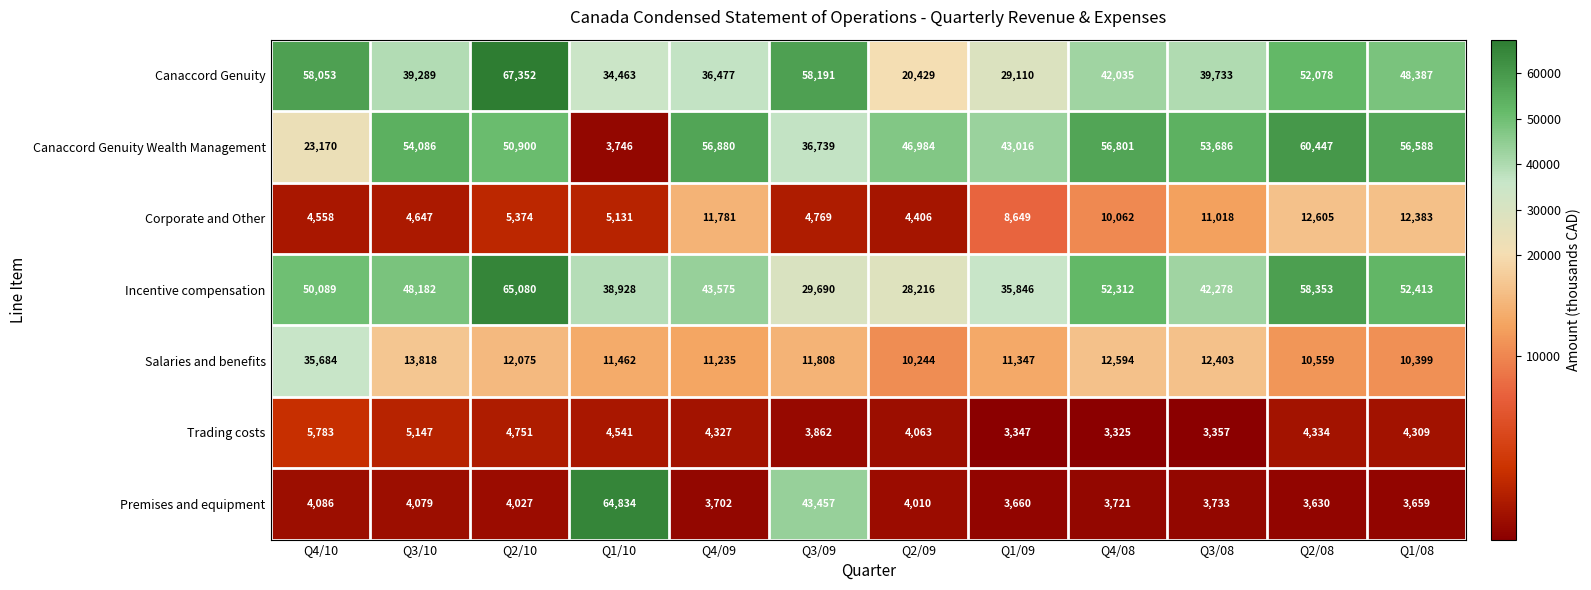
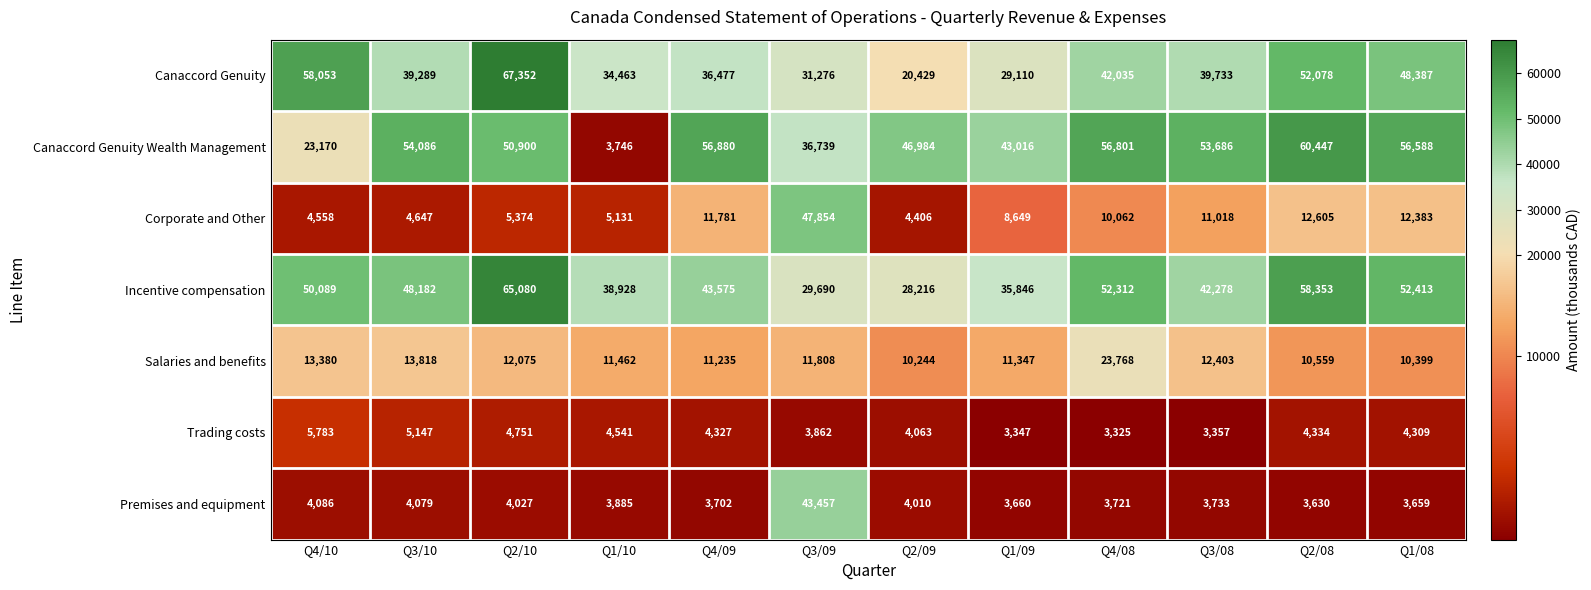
Canaccord Genuity, Q3/09: 58,191 -> 31,276
Corporate and Other, Q3/09: 4,769 -> 47,854
Salaries and benefits, Q4/10: 35,684 -> 13,380
Salaries and benefits, Q4/08: 12,594 -> 23,768
Premises and equipment, Q1/10: 64,834 -> 3,885
